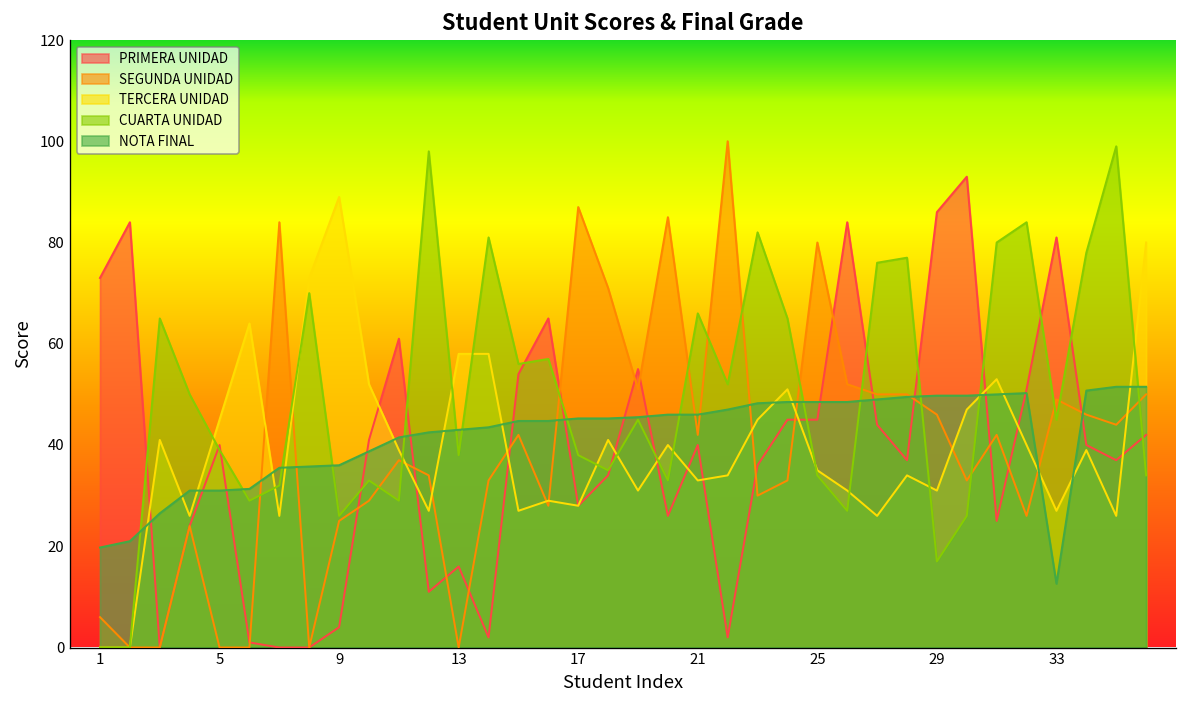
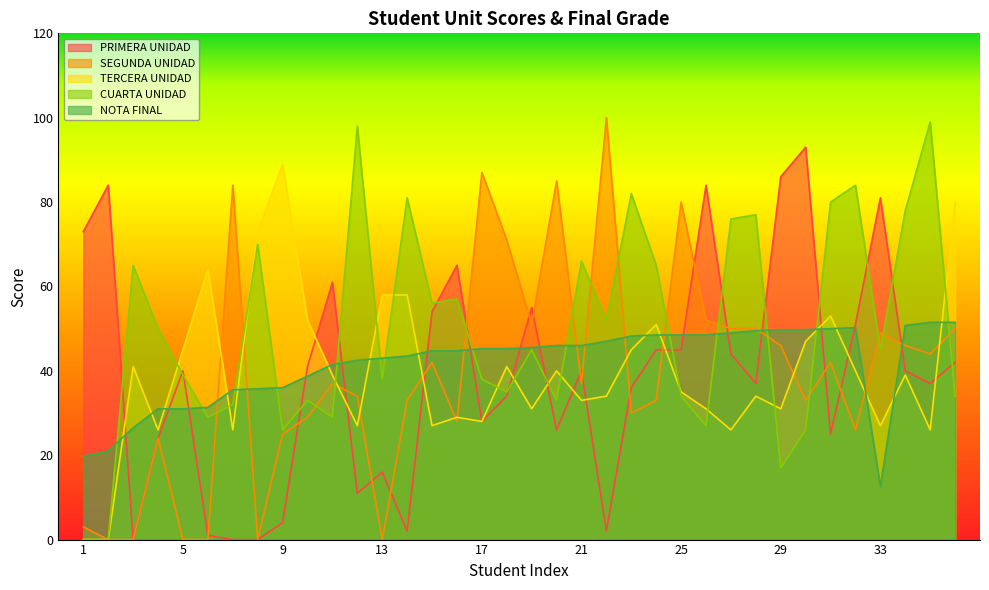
SEGUNDA UNIDAD, 1: 6 -> 3
SEGUNDA UNIDAD, 21: 42 -> 37
